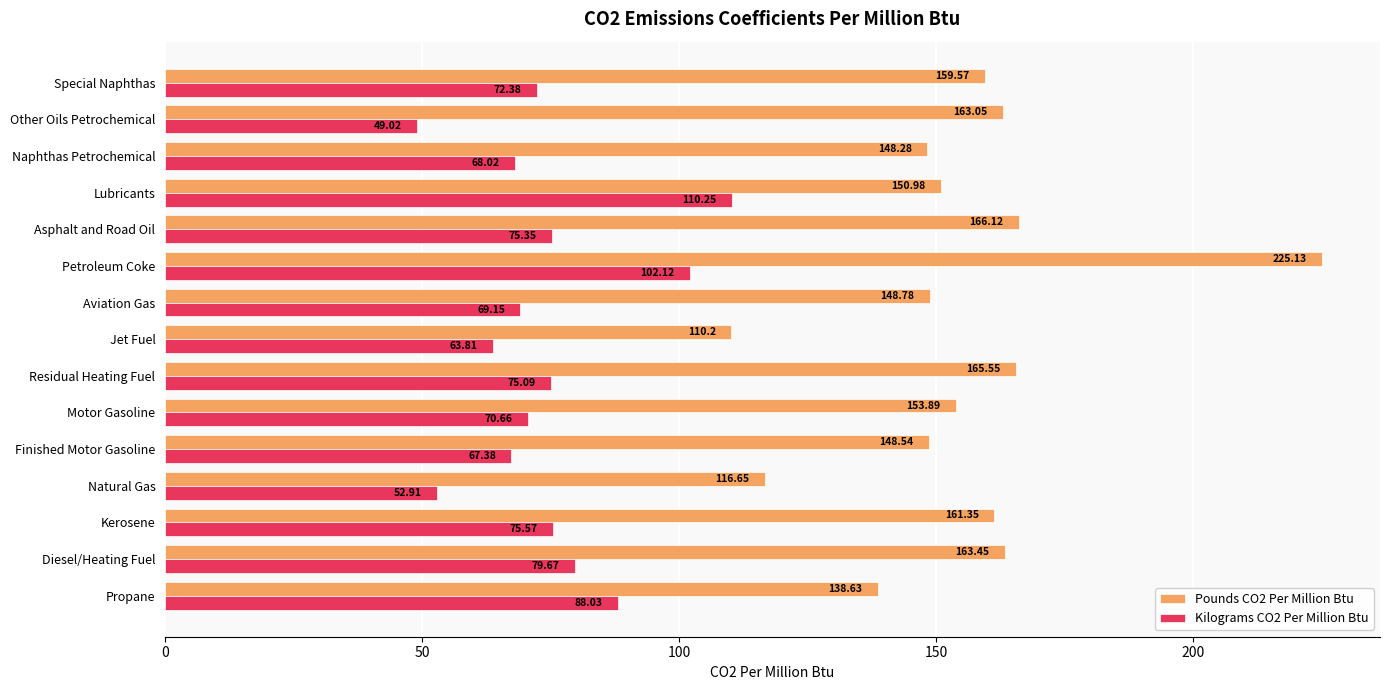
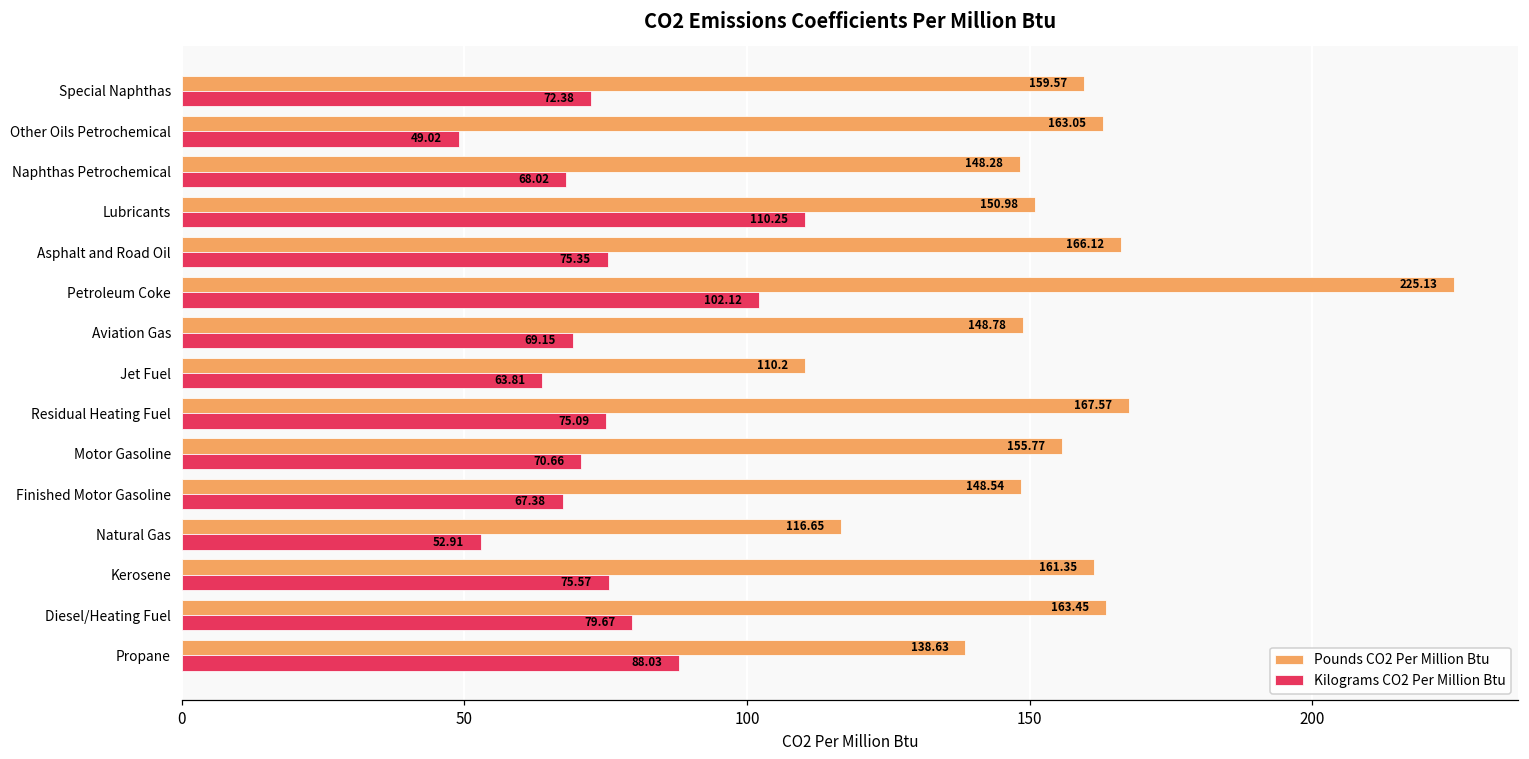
Pounds CO2 Per Million Btu, Residual Heating Fuel: 165.55 -> 167.57
Pounds CO2 Per Million Btu, Motor Gasoline: 153.89 -> 155.77
